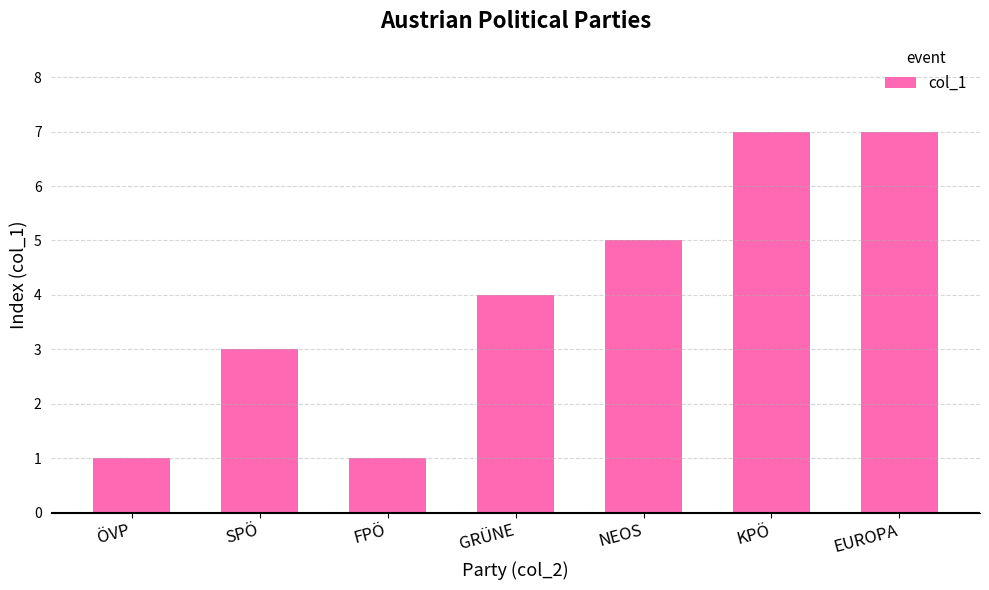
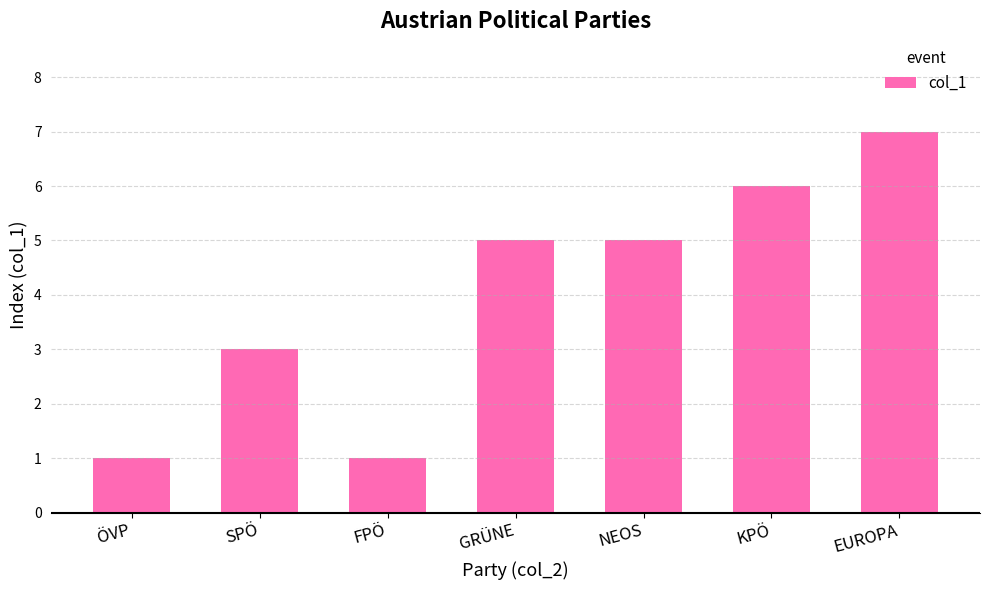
GRÜNE: 4 -> 5
KPÖ: 7 -> 6
